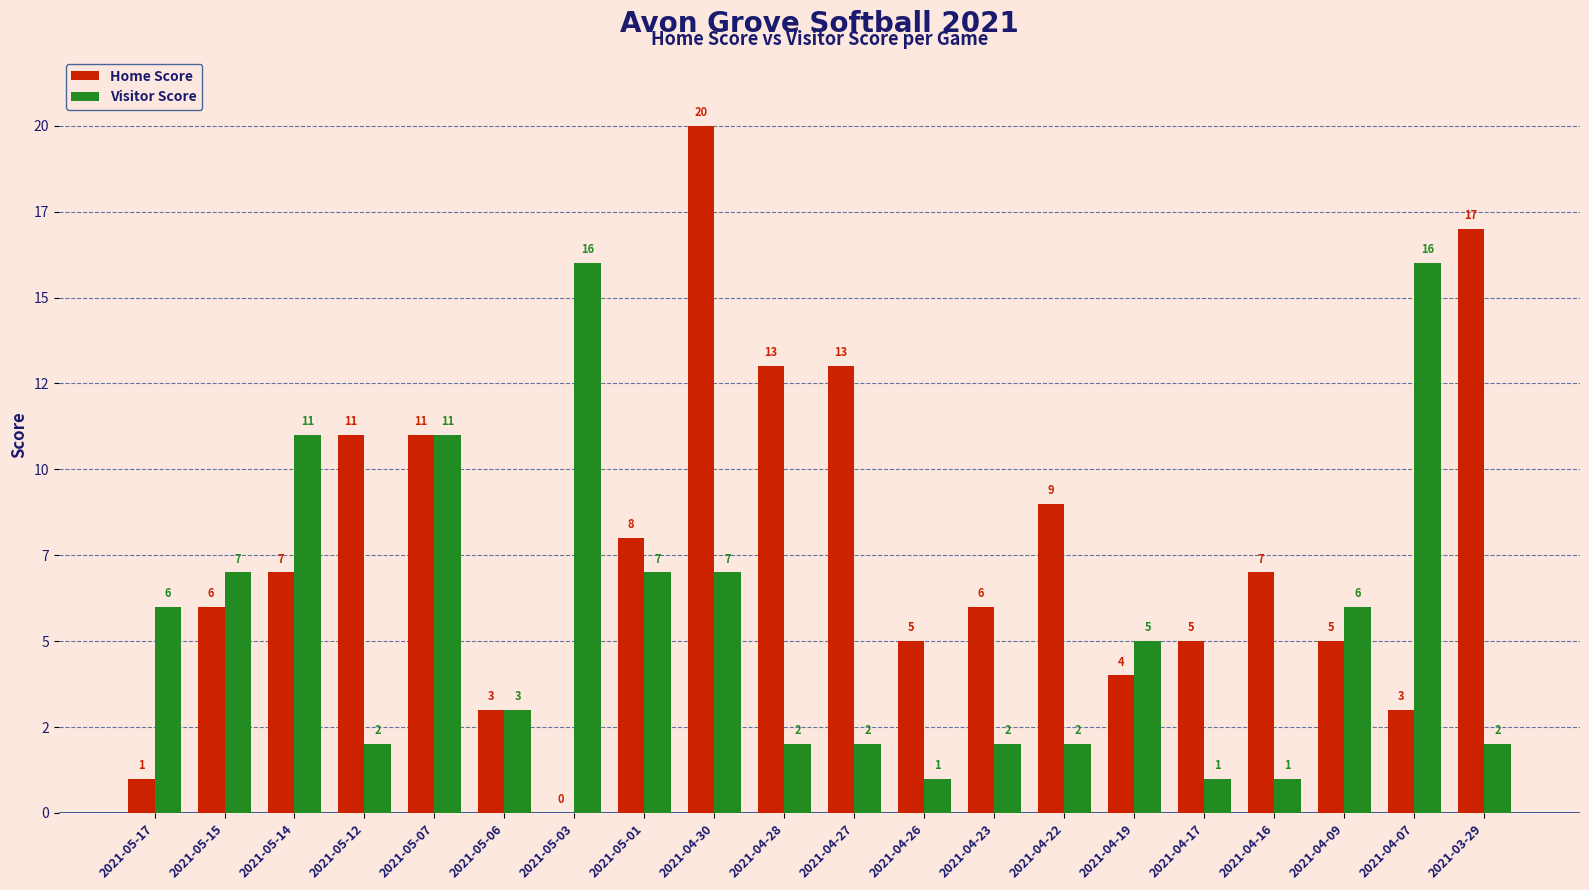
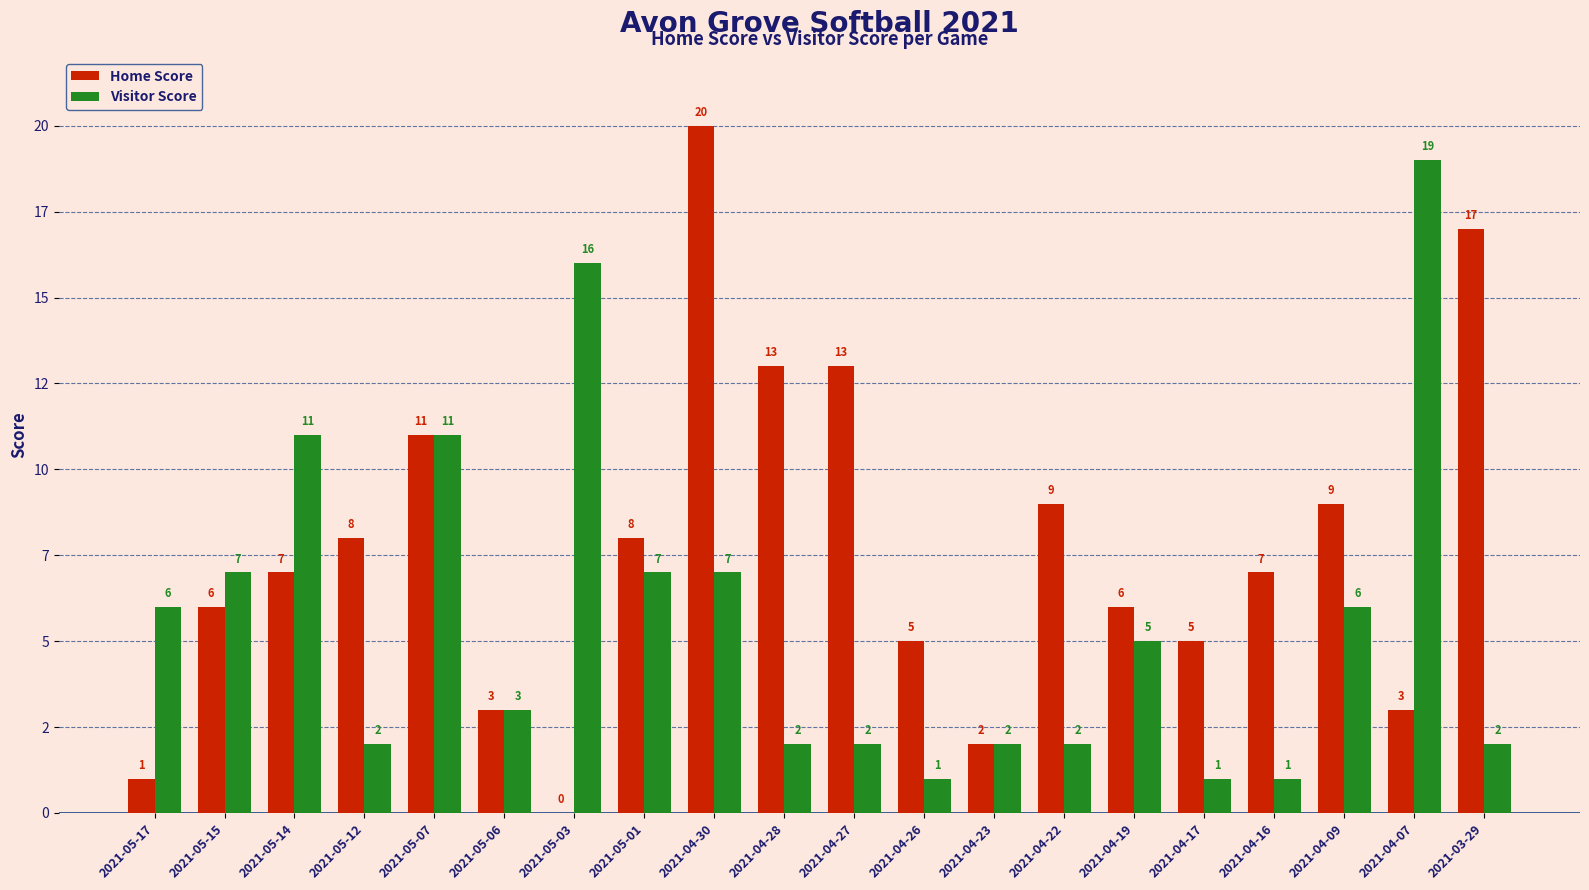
Home Score, 2021-05-12: 11 -> 8
Home Score, 2021-04-23: 6 -> 2
Home Score, 2021-04-19: 4 -> 6
Home Score, 2021-04-09: 5 -> 9
Visitor Score, 2021-04-07: 16 -> 19
